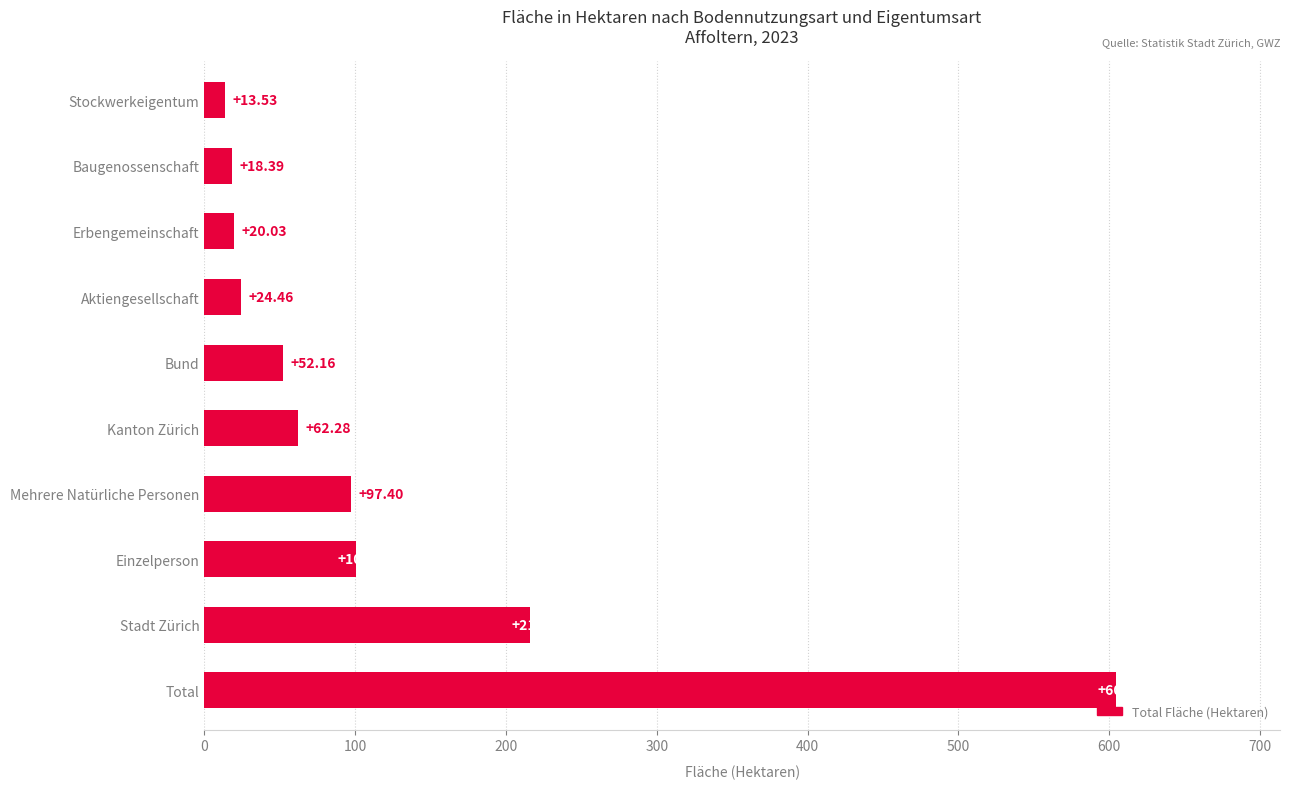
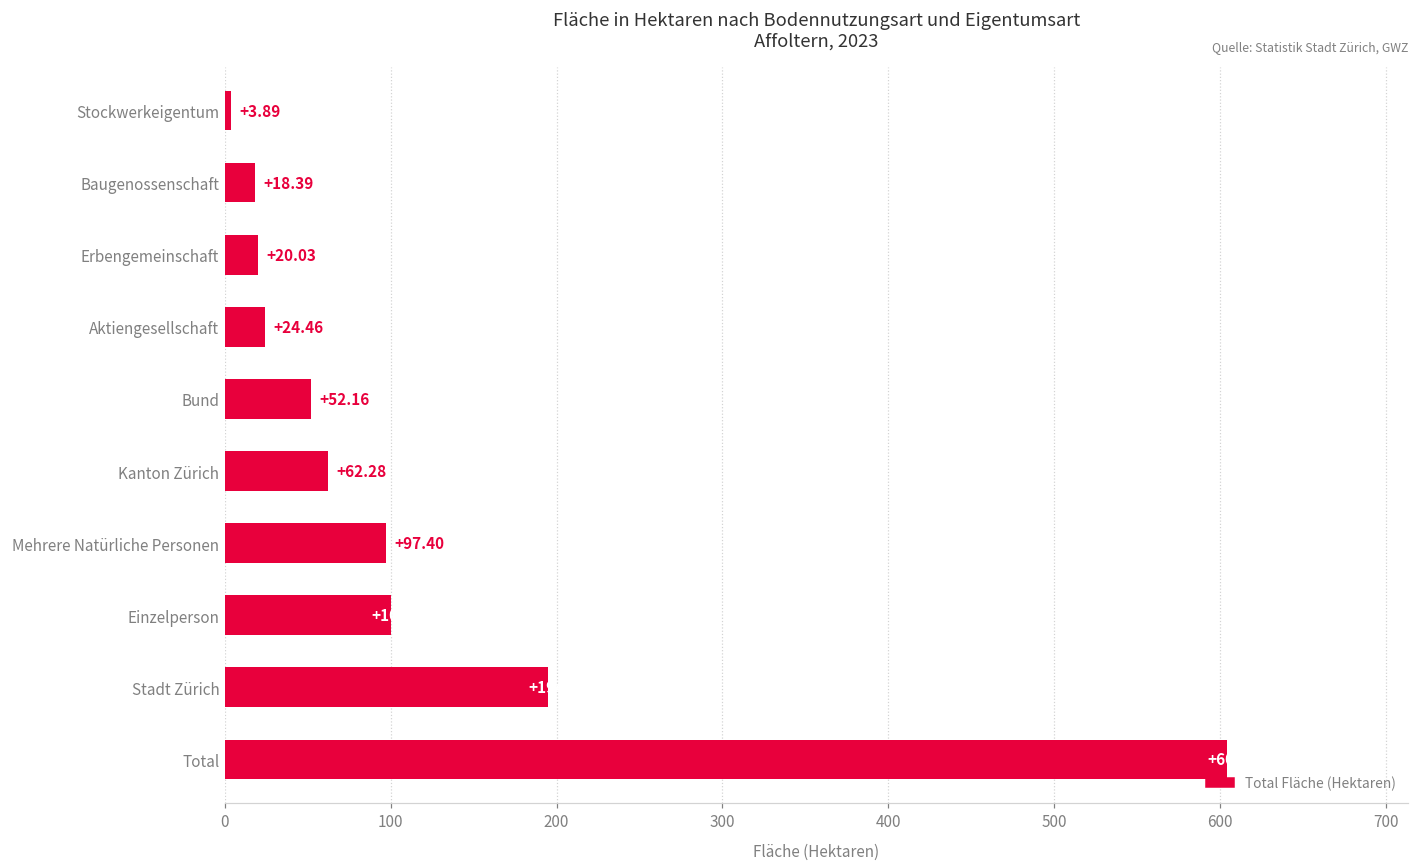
Stockwerkeigentum: +13.53 -> +3.89
Stadt Zürich: 216 -> 195
